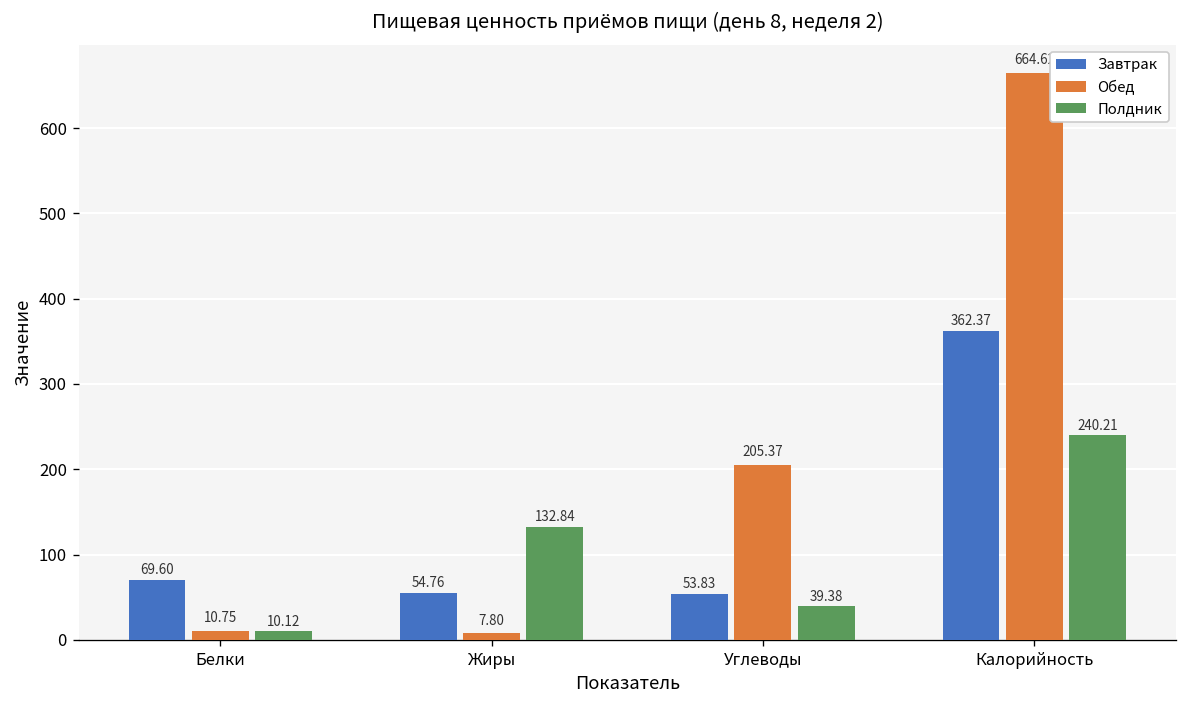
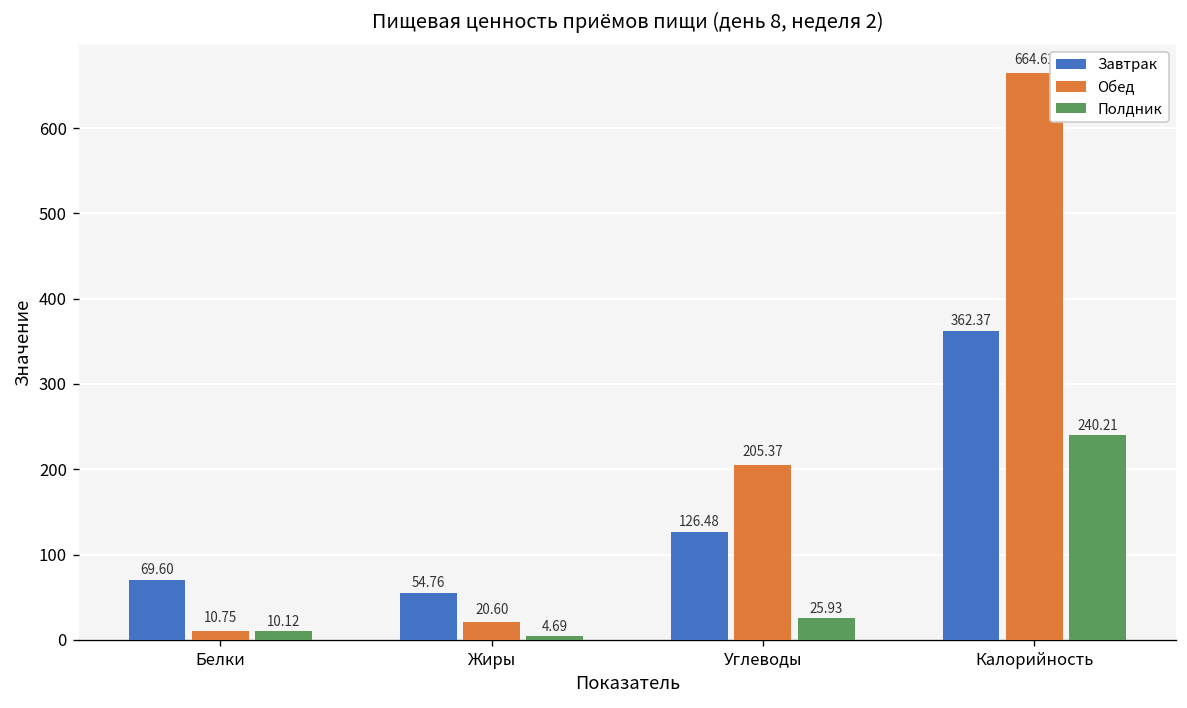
Обед, Жиры: 7.80 -> 20.60
Полдник, Жиры: 132.84 -> 4.69
Завтрак, Углеводы: 53.83 -> 126.48
Полдник, Углеводы: 39.38 -> 25.93
